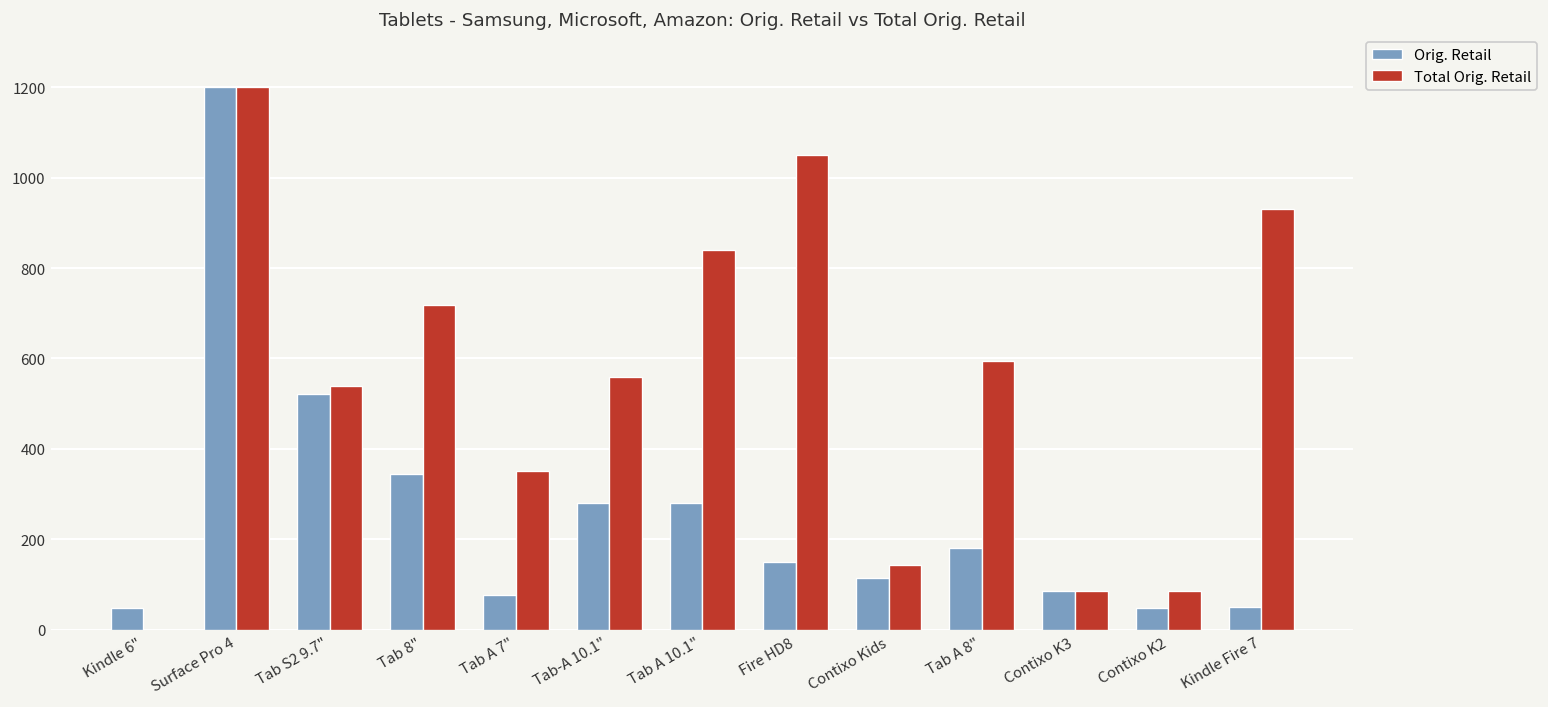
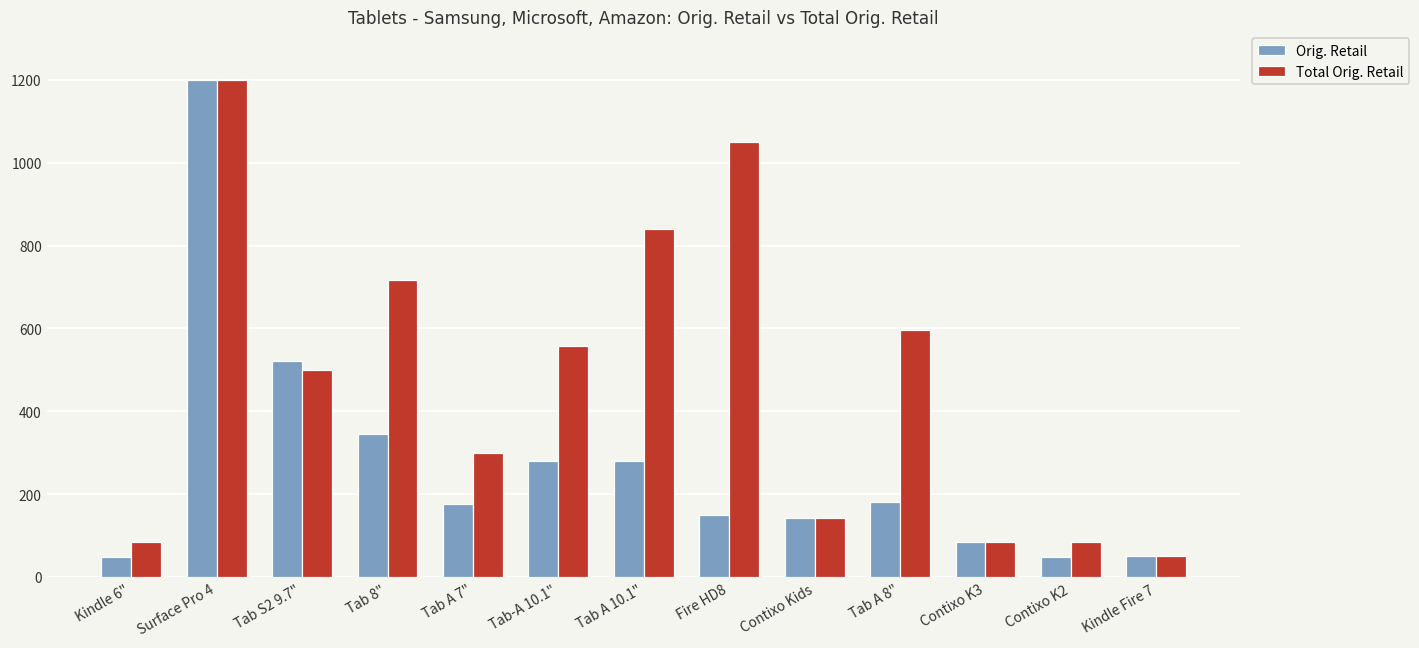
Total Orig. Retail, Kindle 6": 0 -> 80
Total Orig. Retail, Tab S2 9.7": 540 -> 500
Orig. Retail, Tab A 7": 80 -> 170
Total Orig. Retail, Tab A 7": 350 -> 300
Orig. Retail, Contixo Kids: 110 -> 140
Total Orig. Retail, Kindle Fire 7: 930 -> 50
